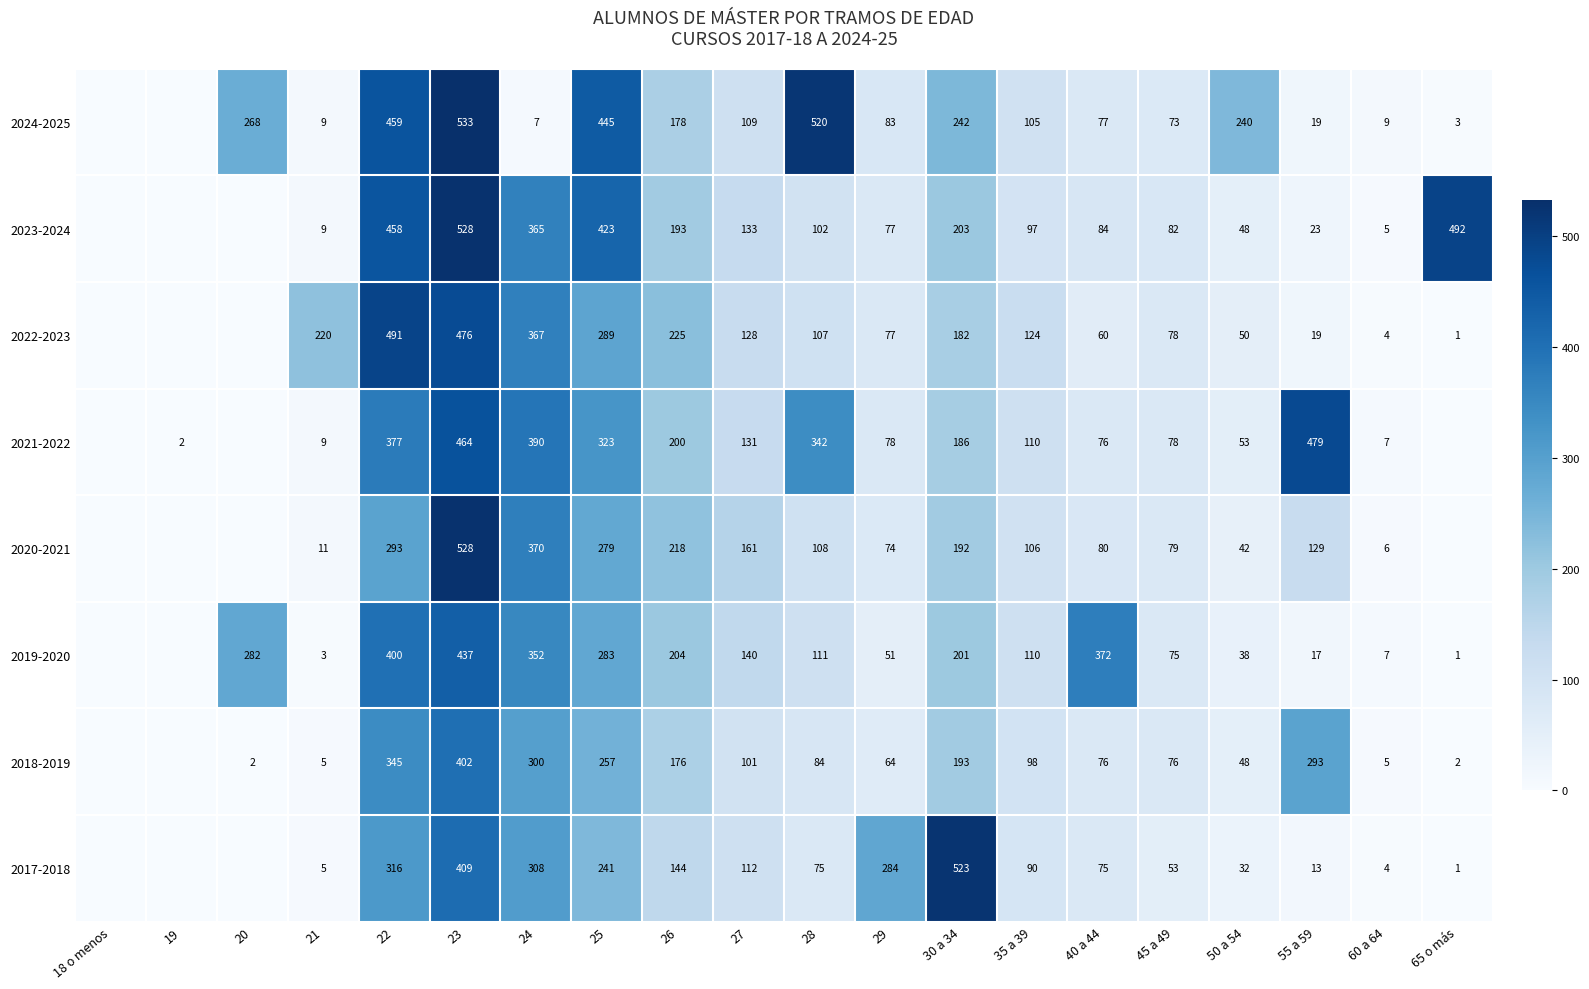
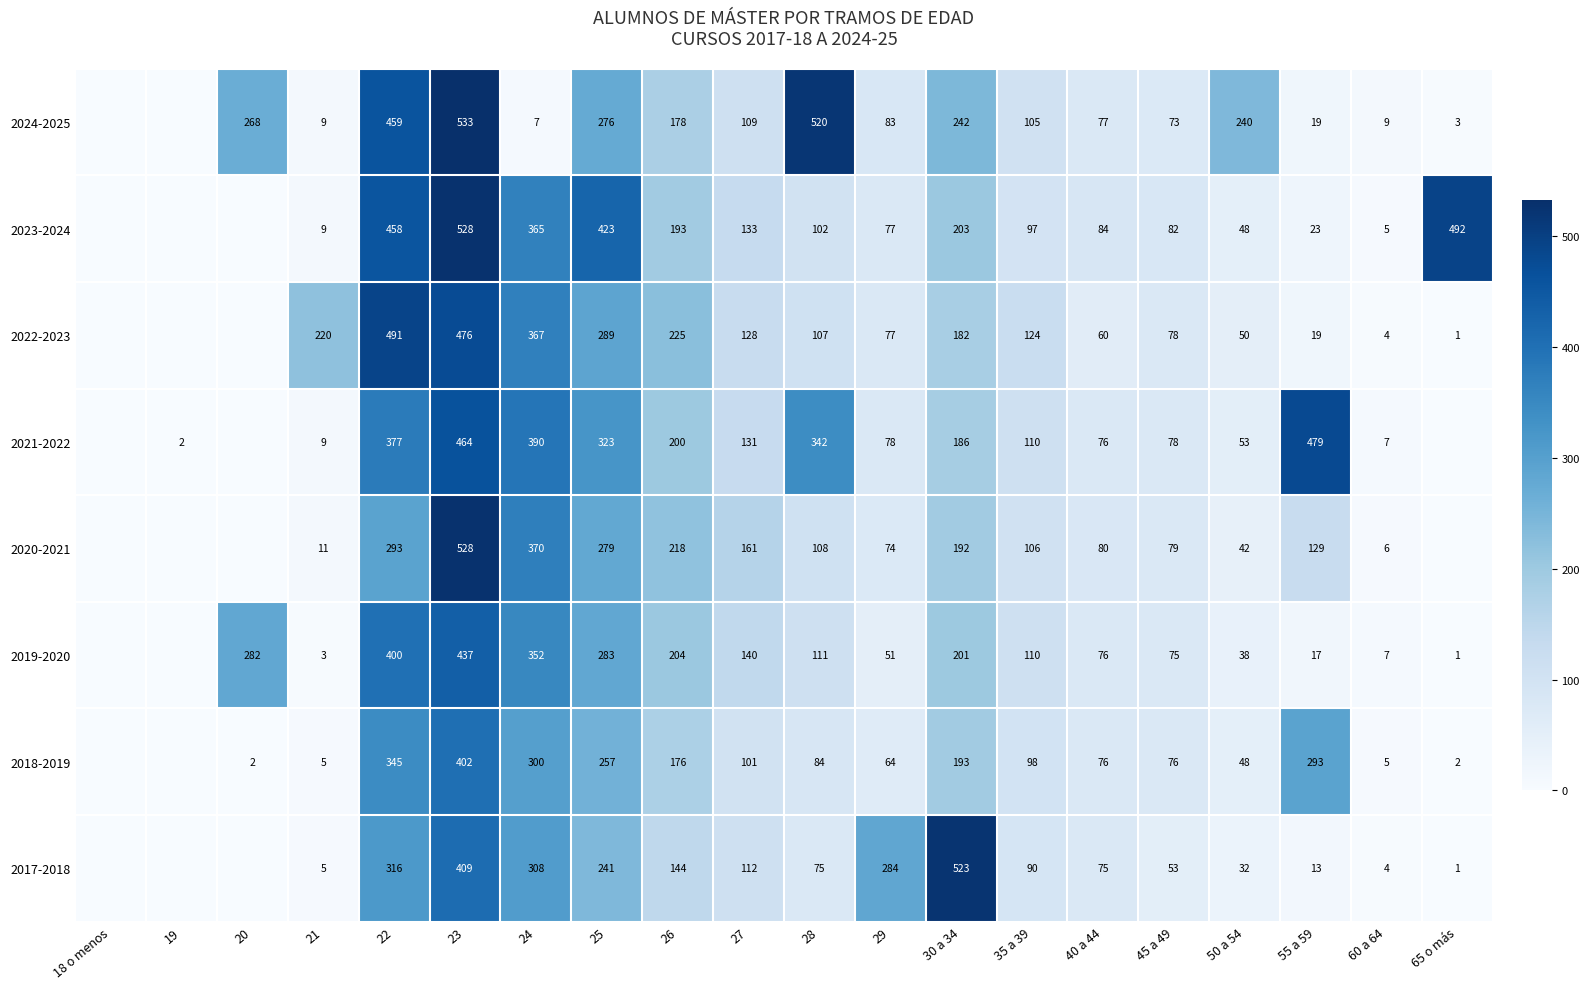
2024-2025, 25: 445 -> 276
2019-2020, 40 a 44: 372 -> 76
